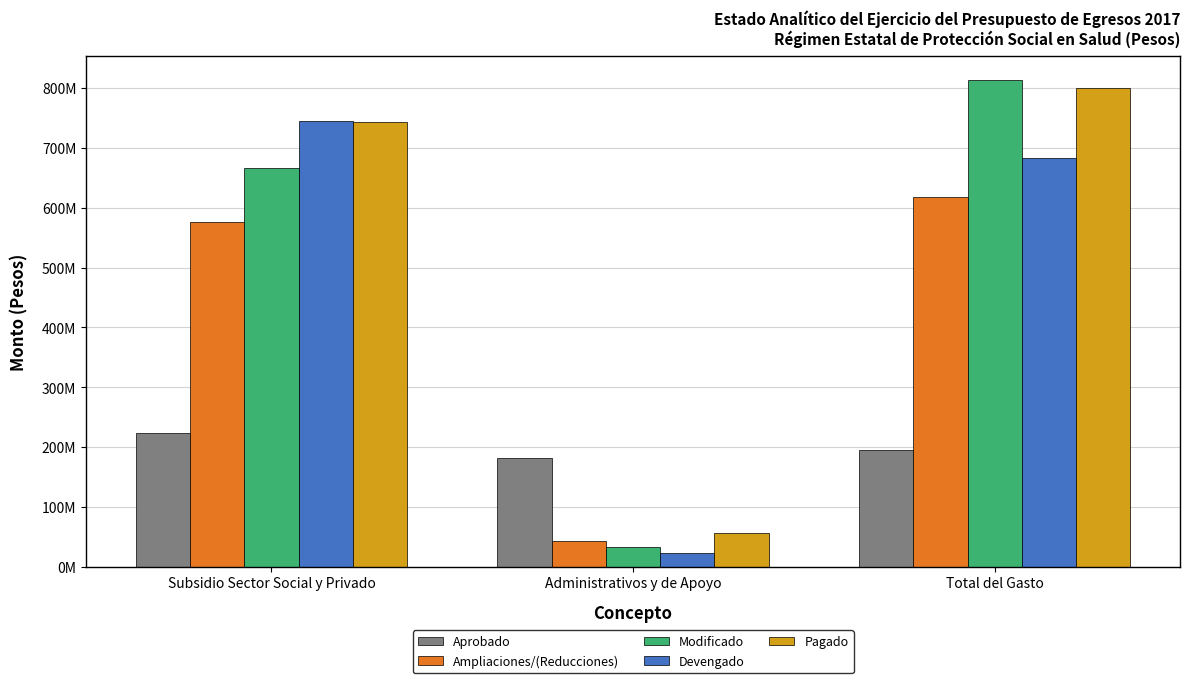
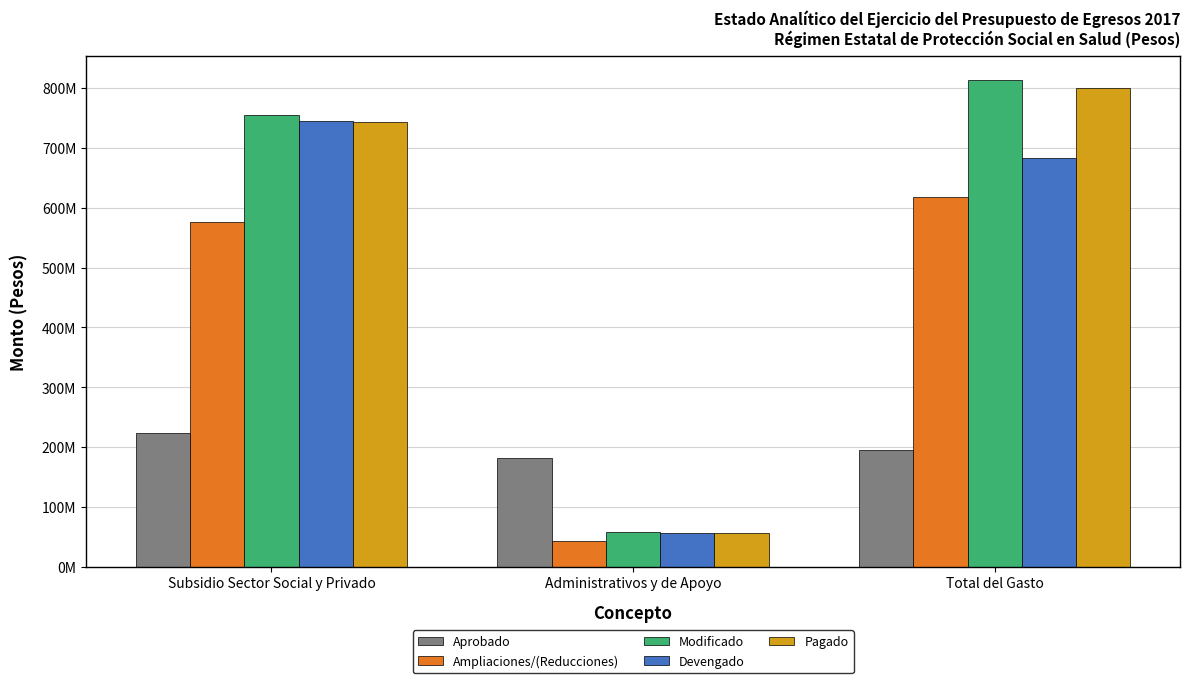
Modificado, Subsidio Sector Social y Privado: 670000000 -> 760000000
Modificado, Administrativos y de Apoyo: 30000000 -> 60000000
Devengado, Administrativos y de Apoyo: 20000000 -> 60000000
